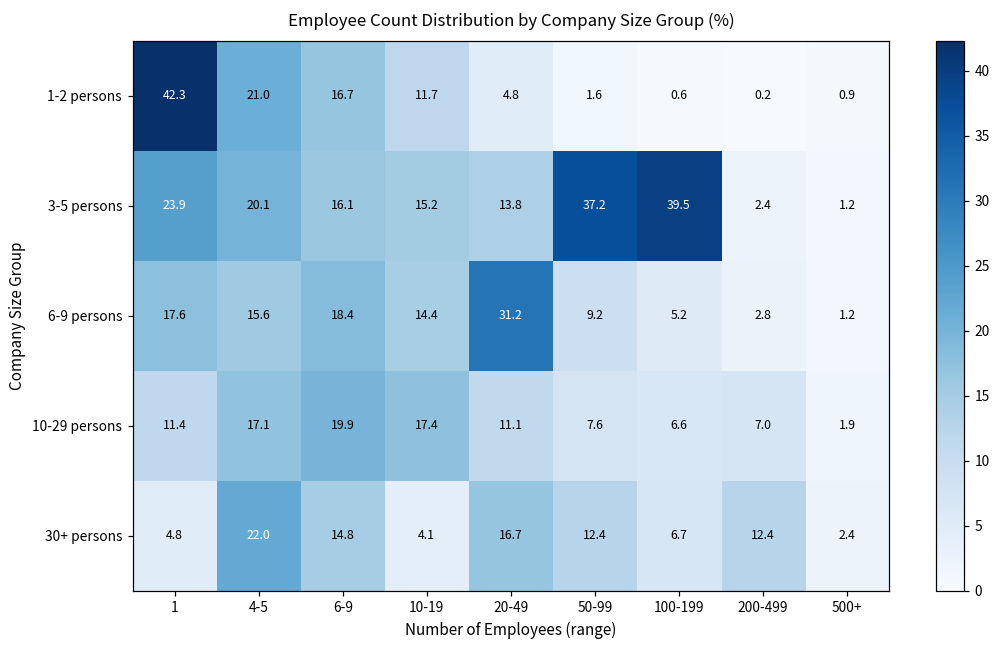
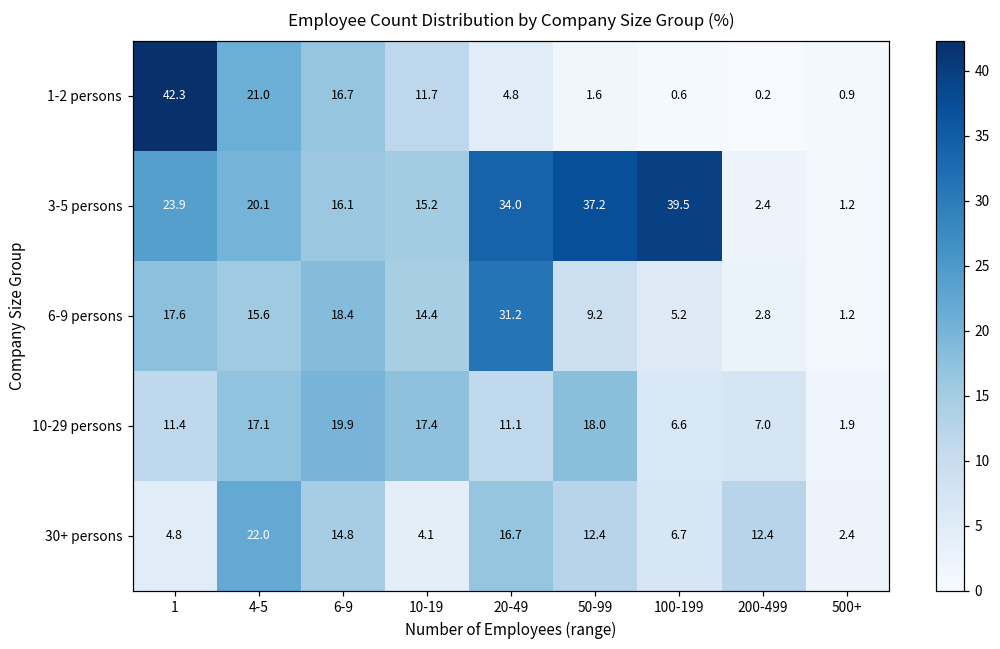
3-5 persons, 20-49: 13.8 -> 34.0
10-29 persons, 50-99: 7.6 -> 18.0
